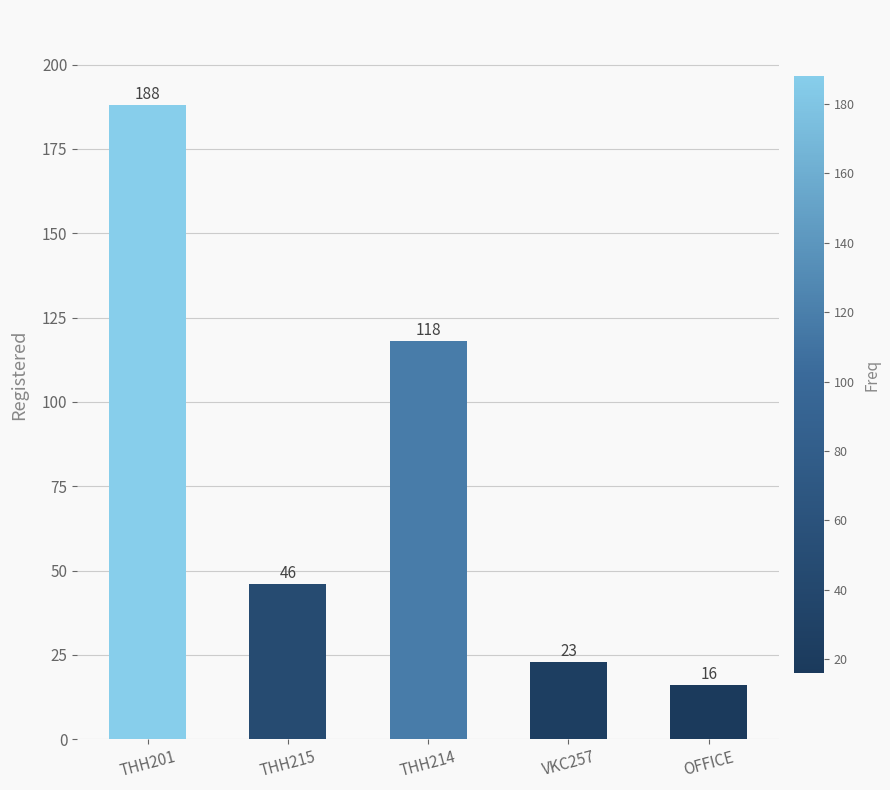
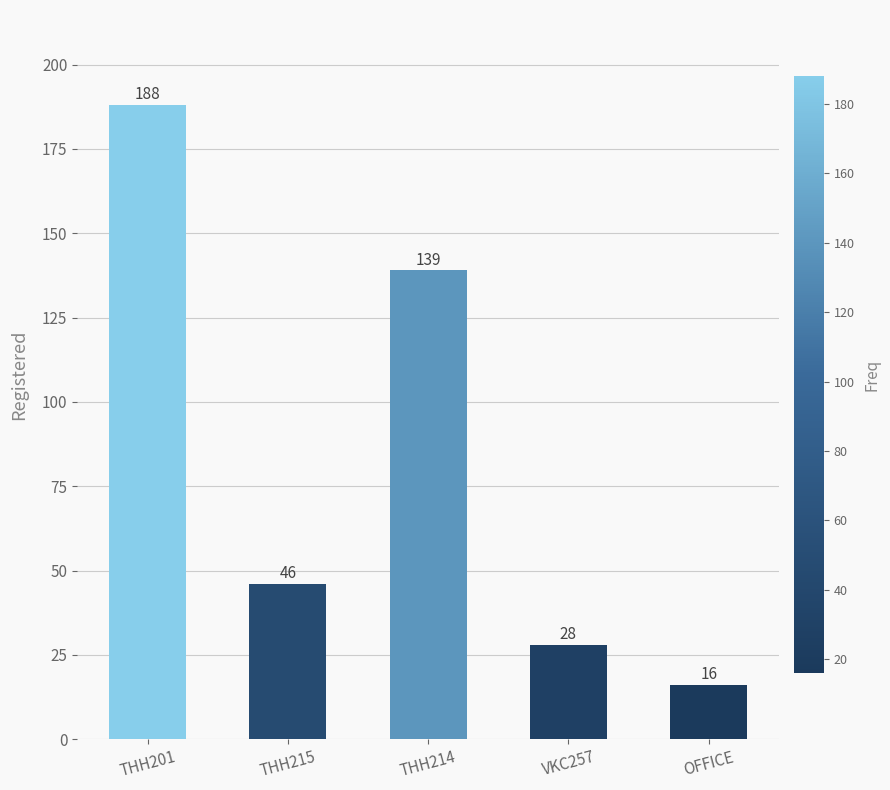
THH214: 118 -> 139
VKC257: 23 -> 28
